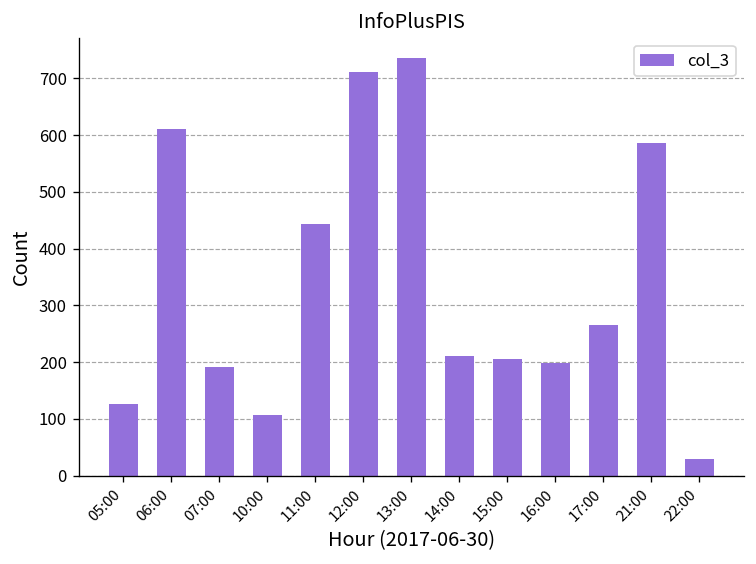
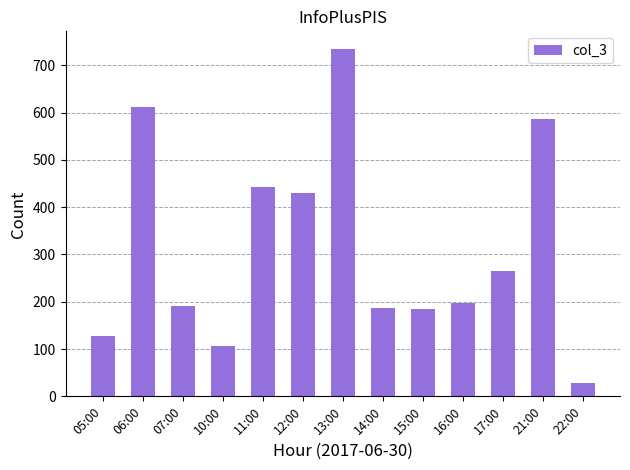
12:00: 710 -> 430
14:00: 210 -> 190
15:00: 210 -> 190
